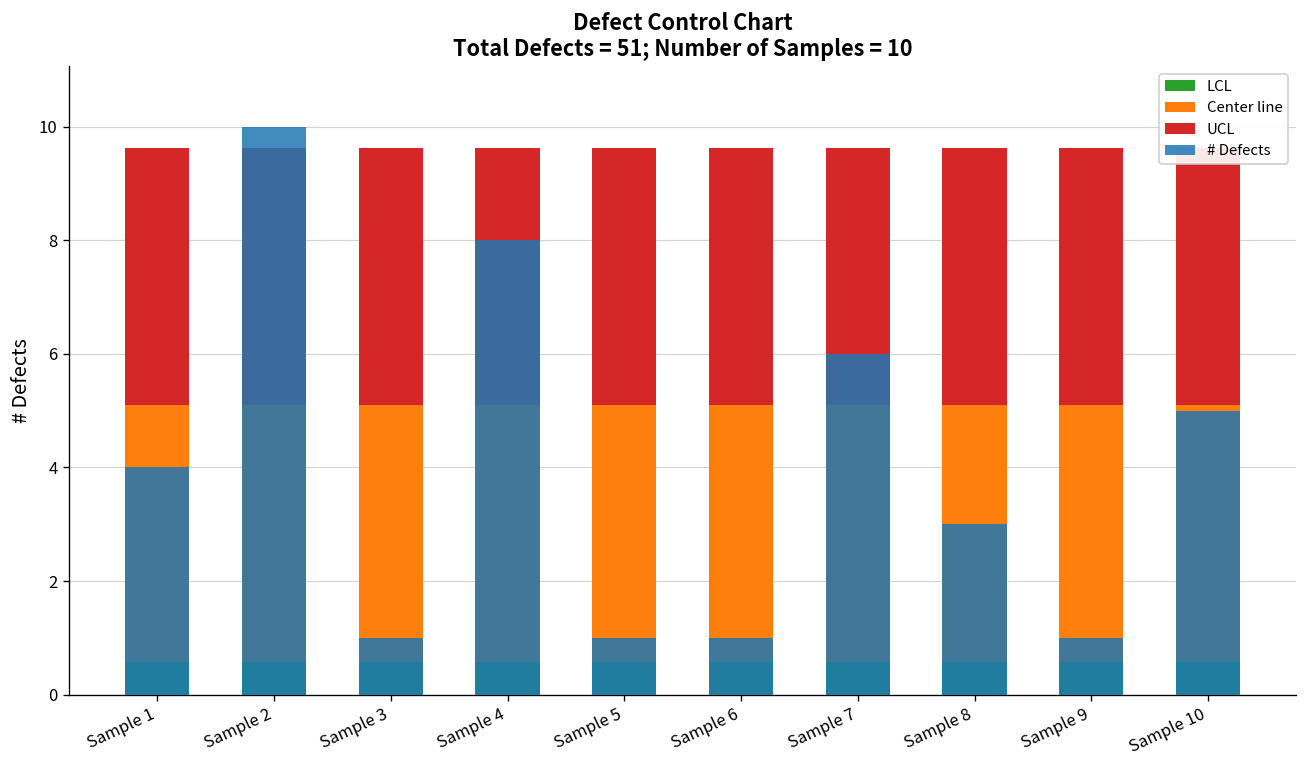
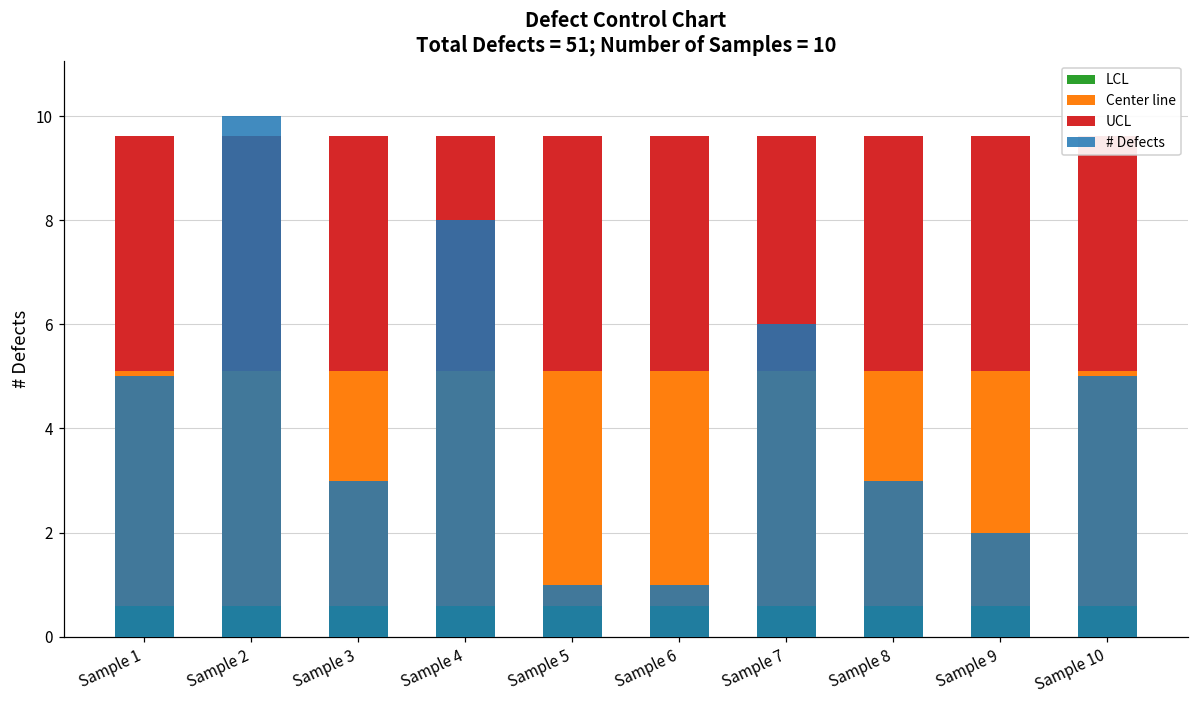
# Defects, Sample 1: 4 -> 5
# Defects, Sample 3: 1 -> 3
# Defects, Sample 9: 1 -> 2
